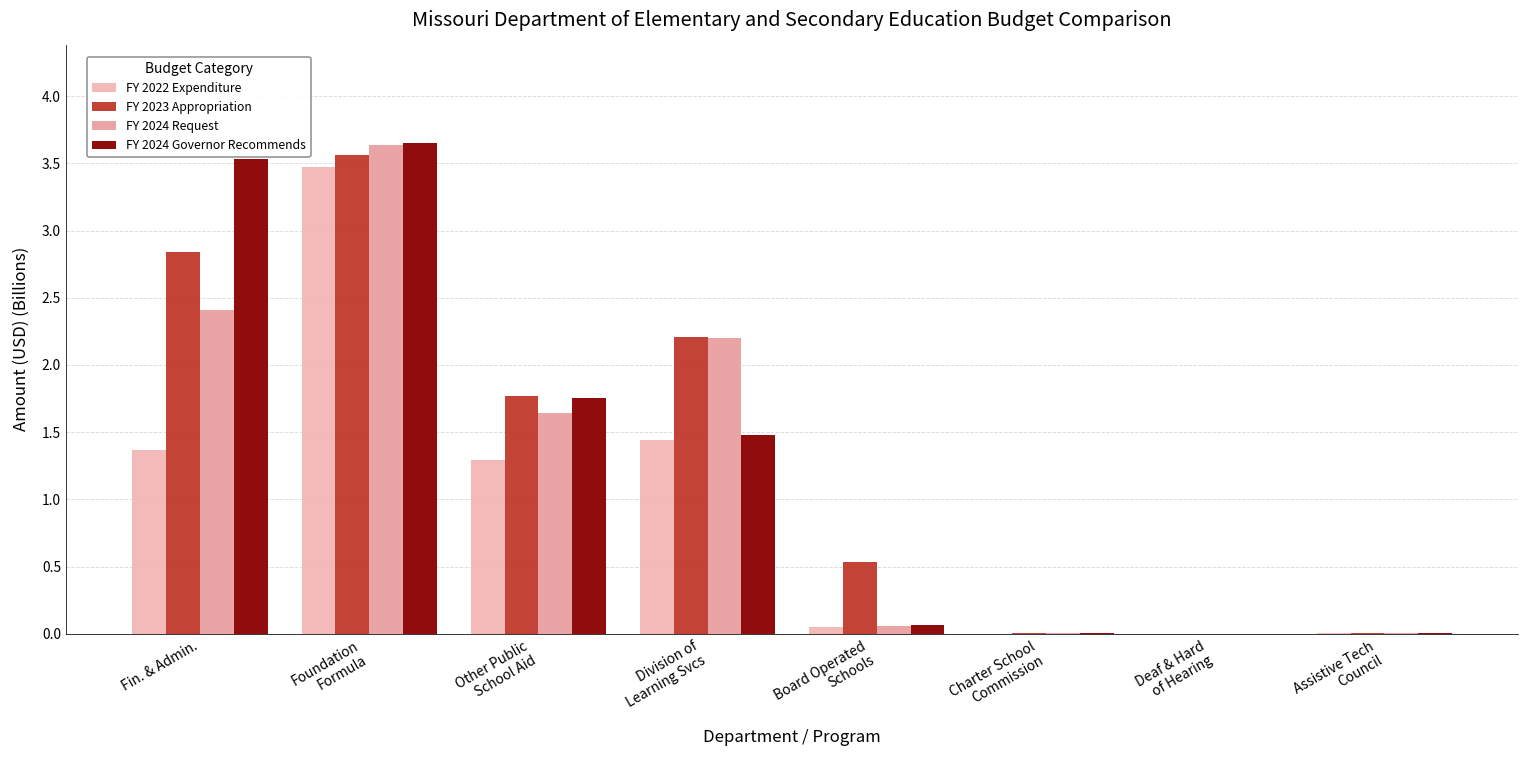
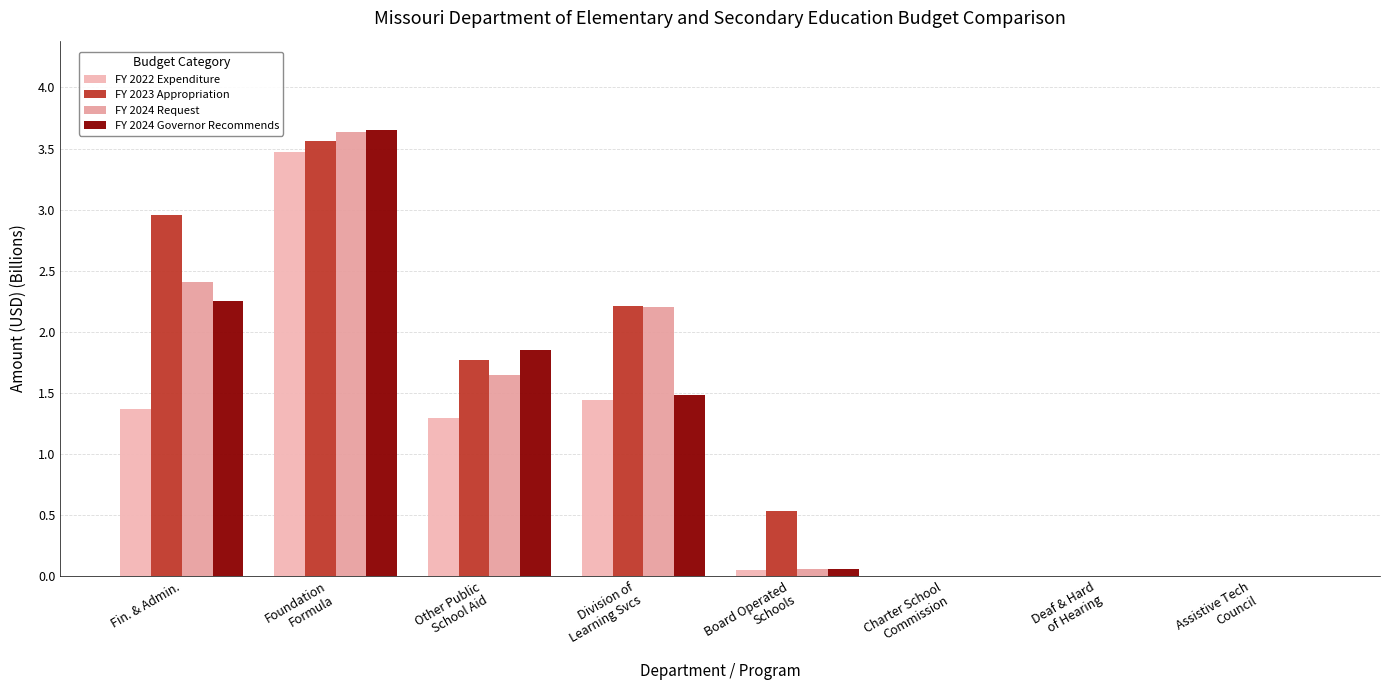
FY 2023 Appropriation, Fin. & Admin.: 2.84 -> 2.96
FY 2024 Governor Recommends, Fin. & Admin.: 3.53 -> 2.25
FY 2024 Governor Recommends, Other Public School Aid: 1.76 -> 1.85
